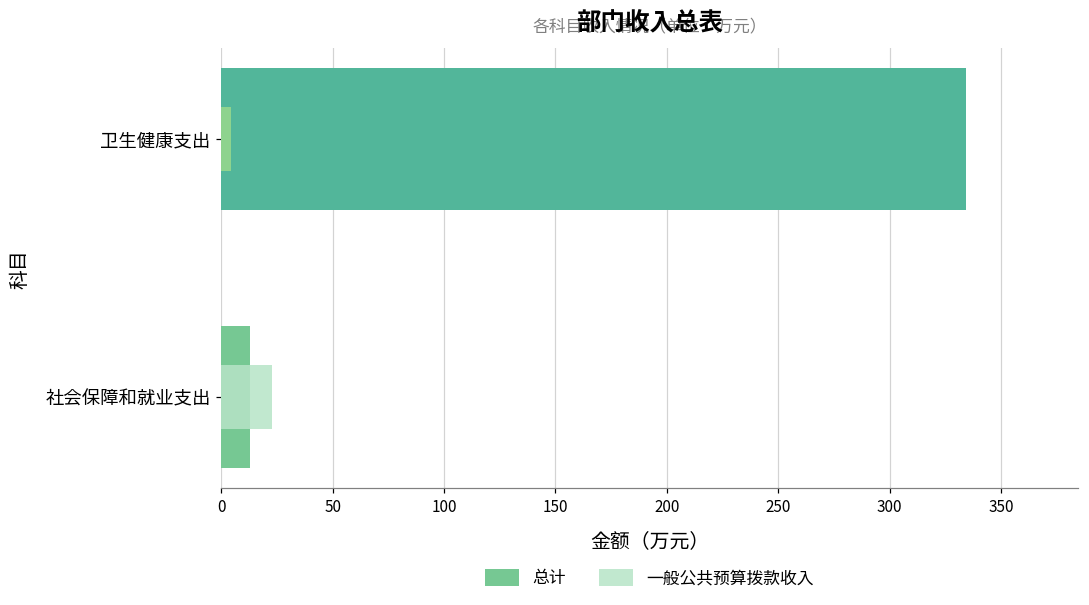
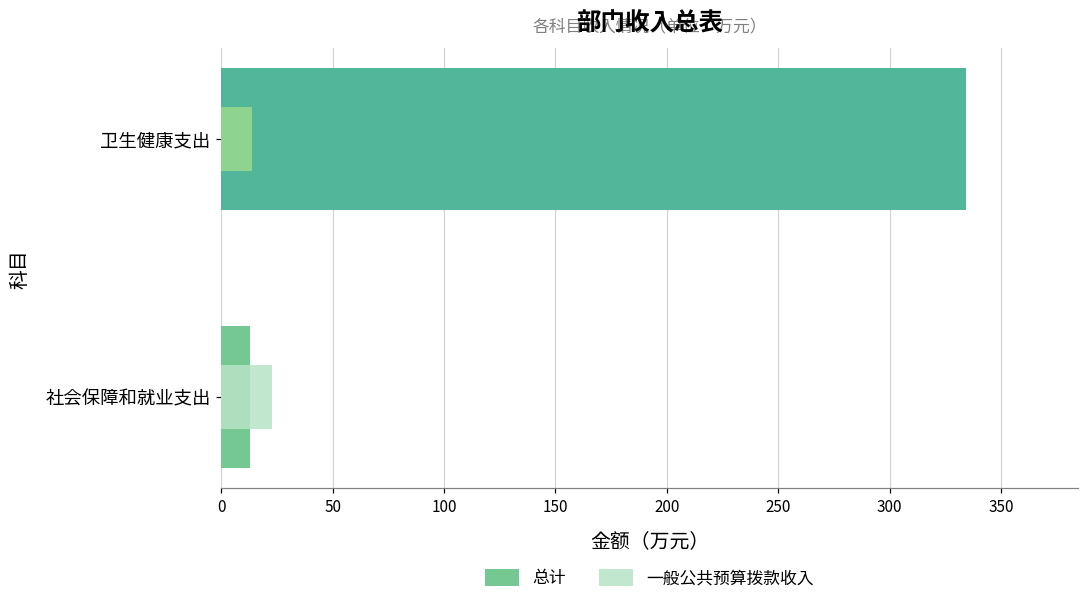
一般公共预算拨款收入, 卫生健康支出: 4 -> 14
